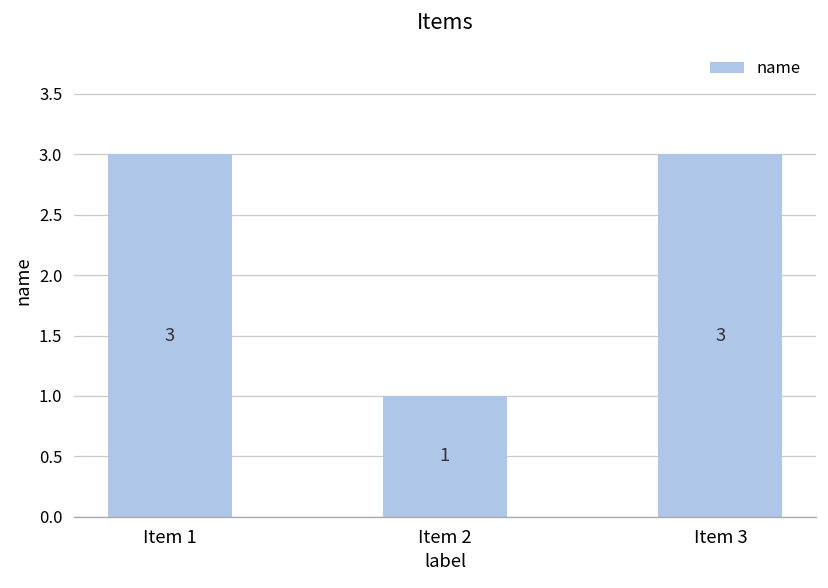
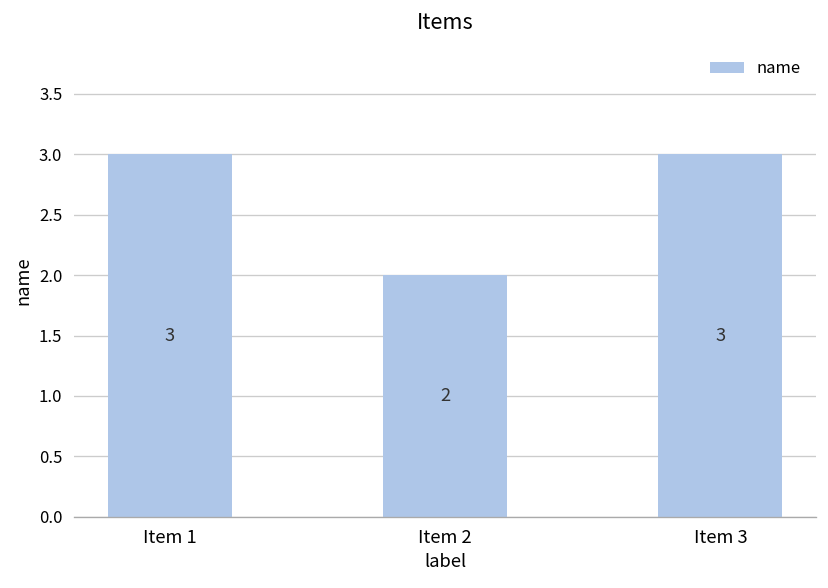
Item 2: 1 -> 2
